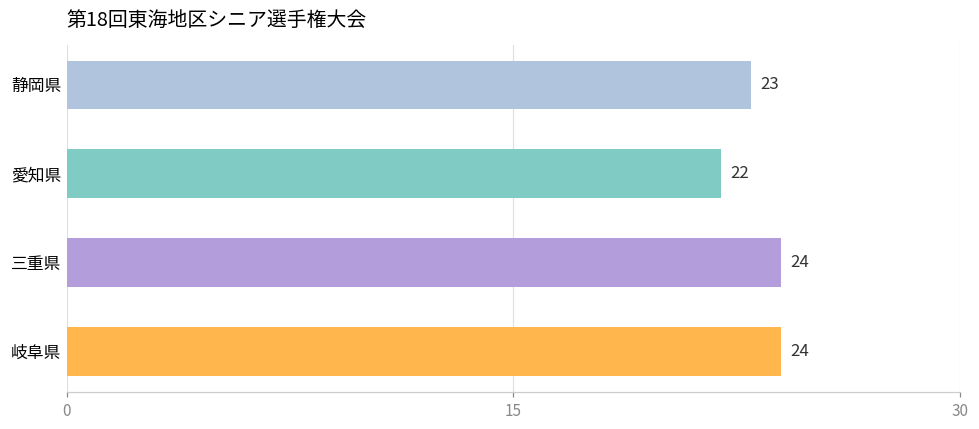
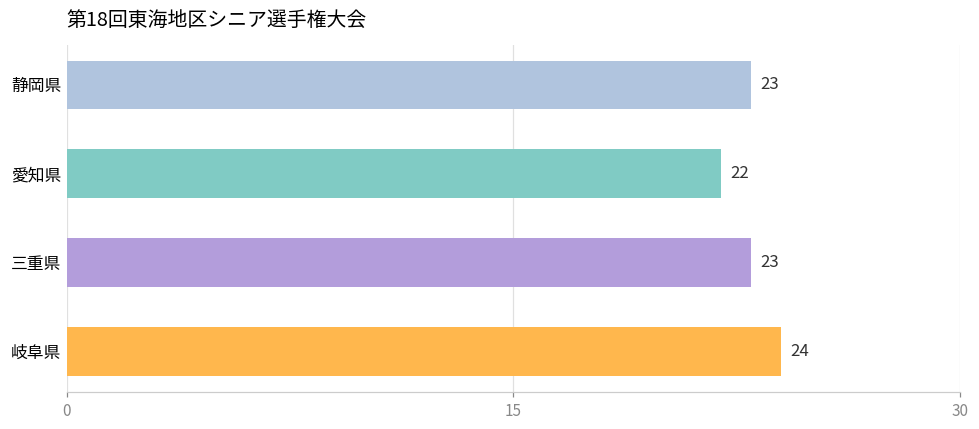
三重県: 24 -> 23
